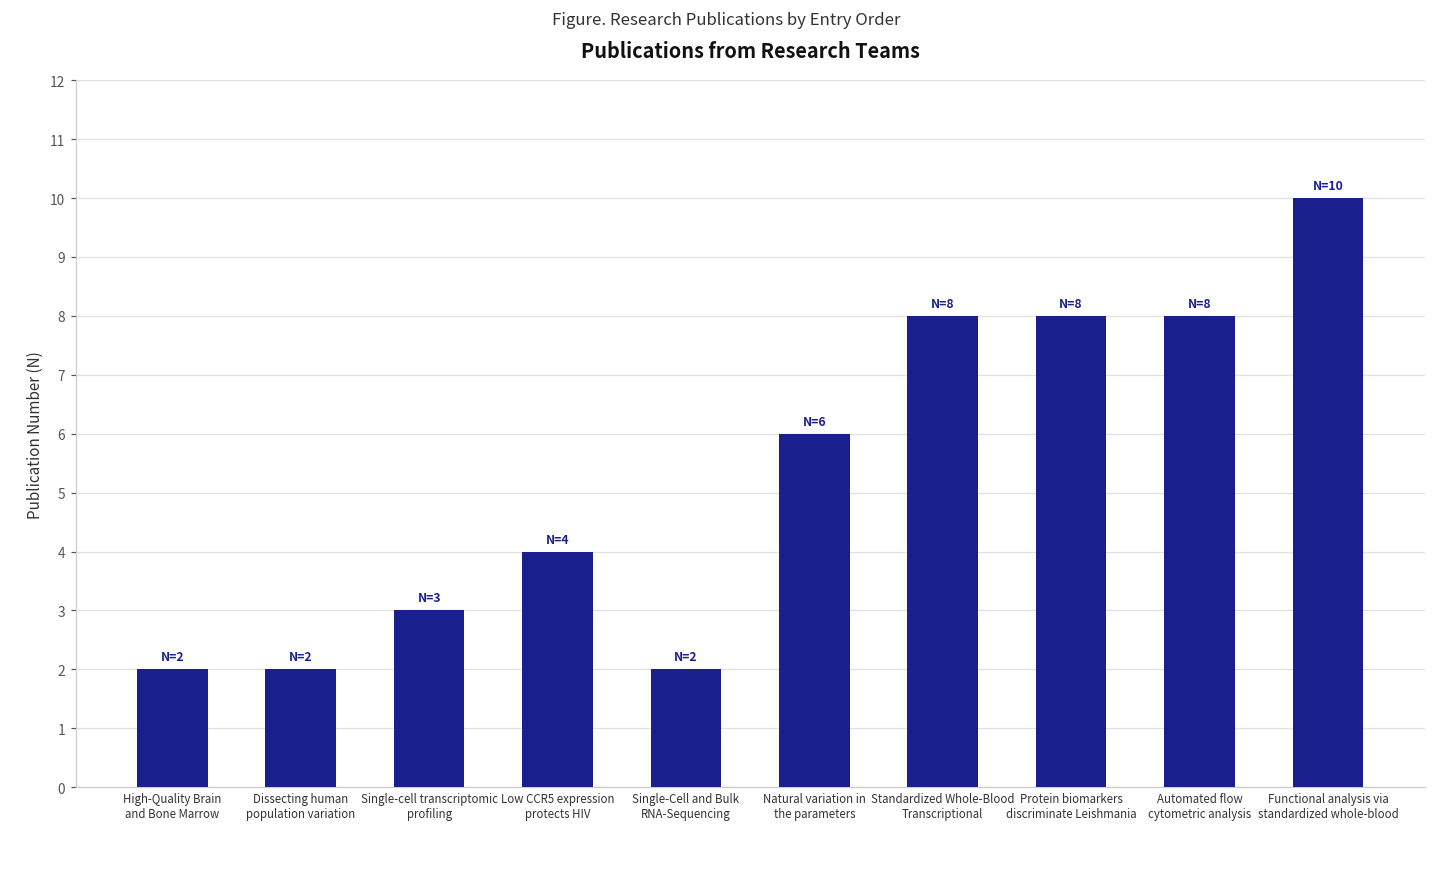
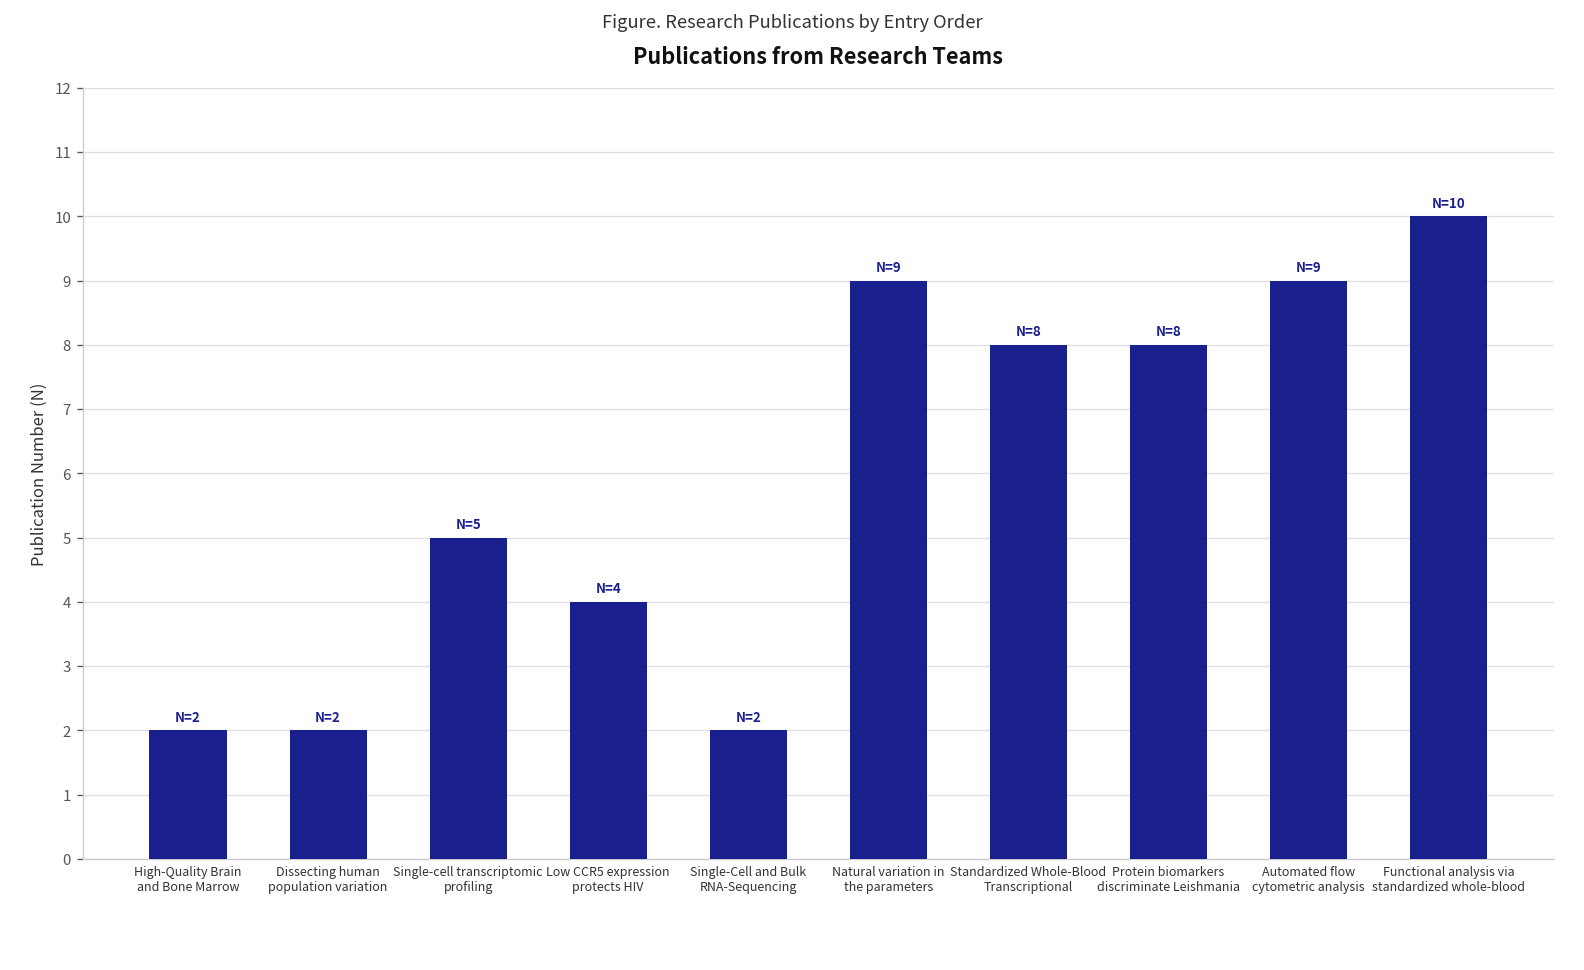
Single-cell transcriptomic profiling: 3 -> 5
Natural variation in the parameters: 6 -> 9
Automated flow cytometric analysis: 8 -> 9
